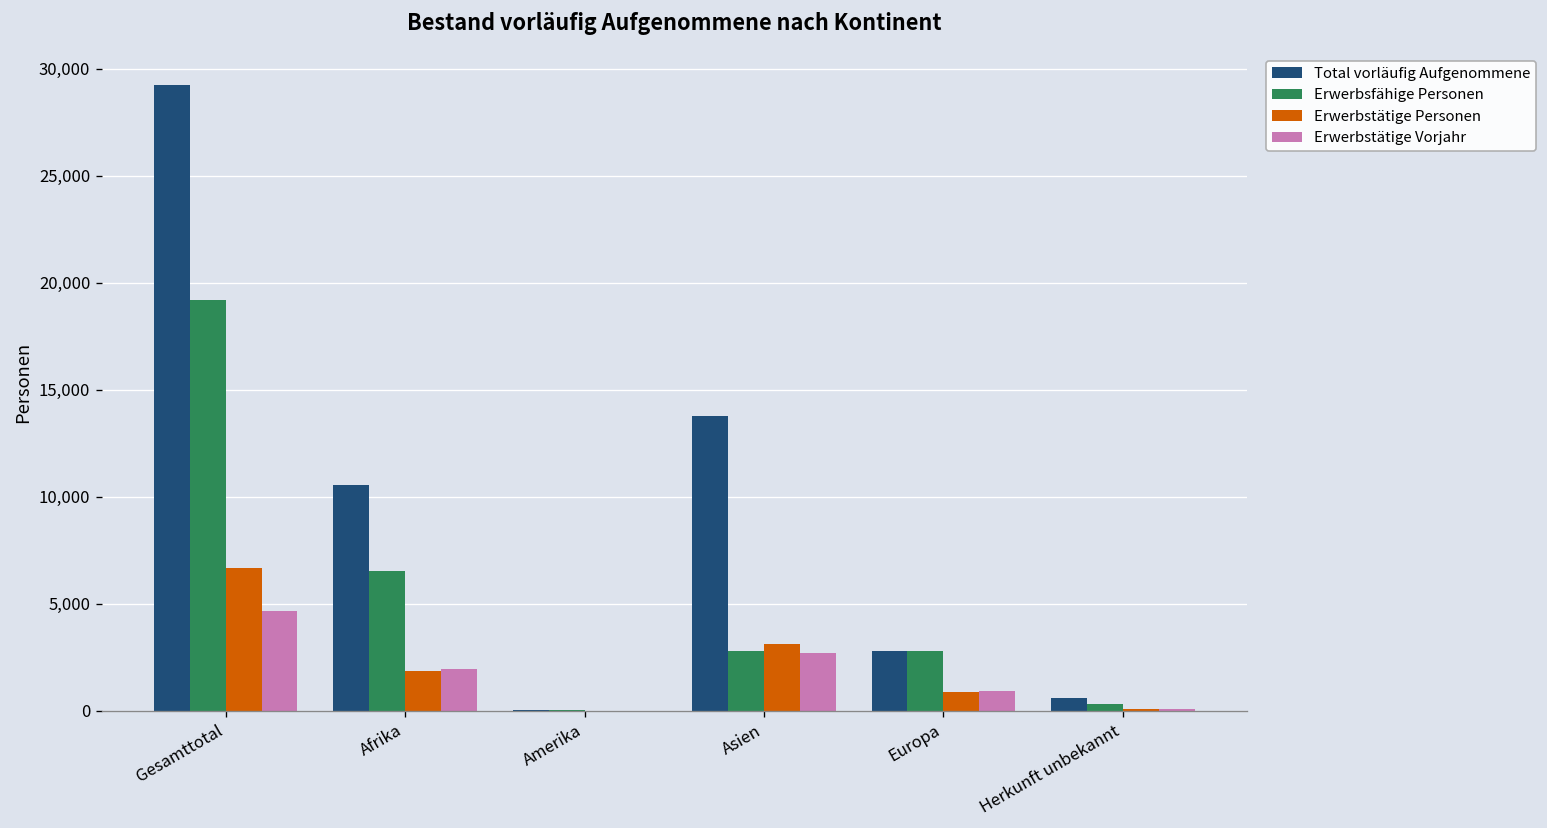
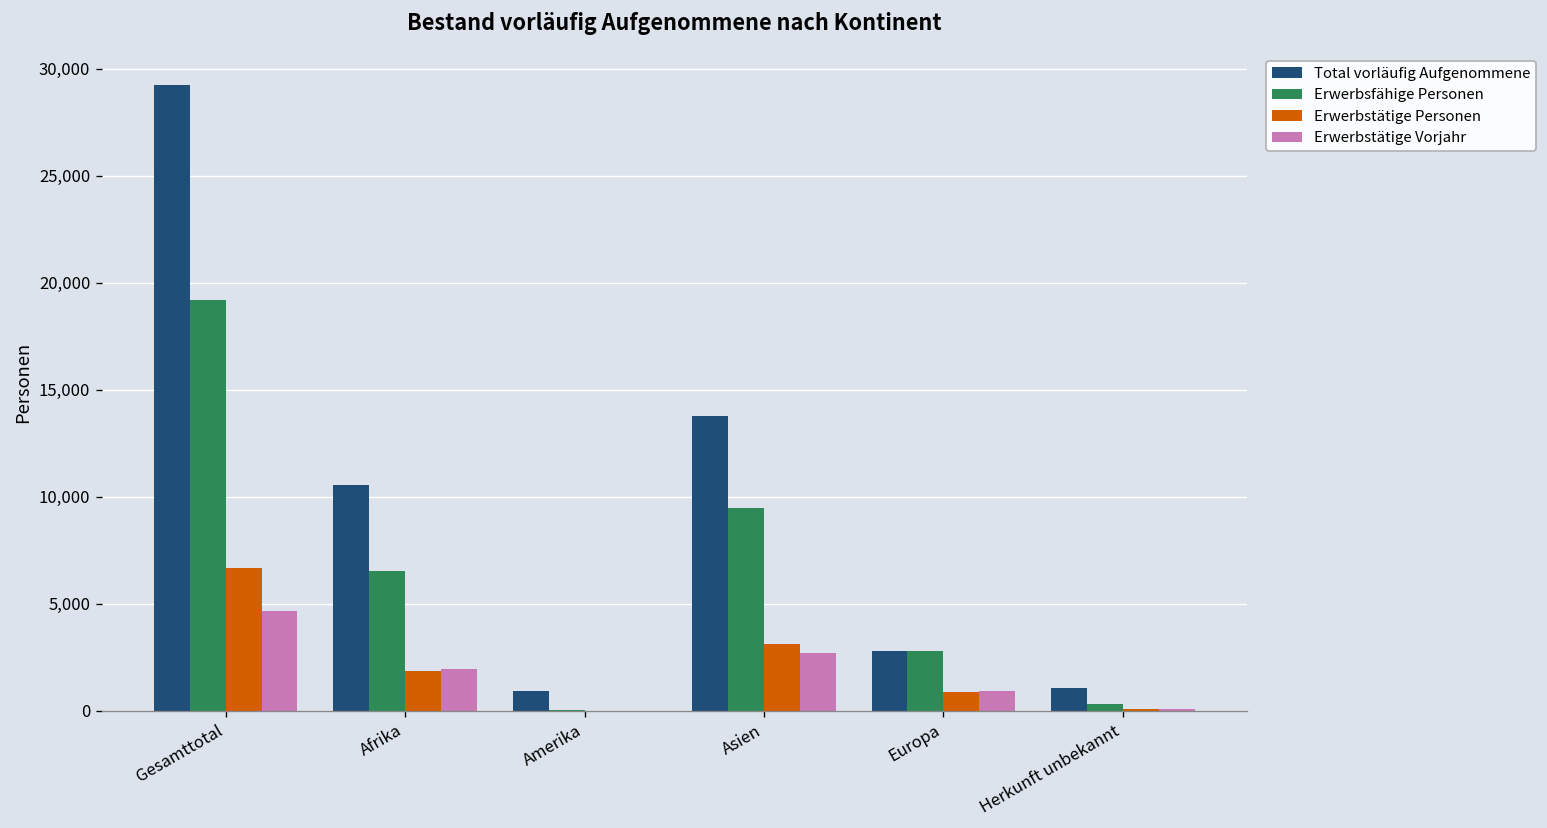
Total vorläufig Aufgenommene, Amerika: 100 -> 900
Erwerbsfähige Personen, Asien: 2,800 -> 9,500
Total vorläufig Aufgenommene, Herkunft unbekannt: 600 -> 1,100
